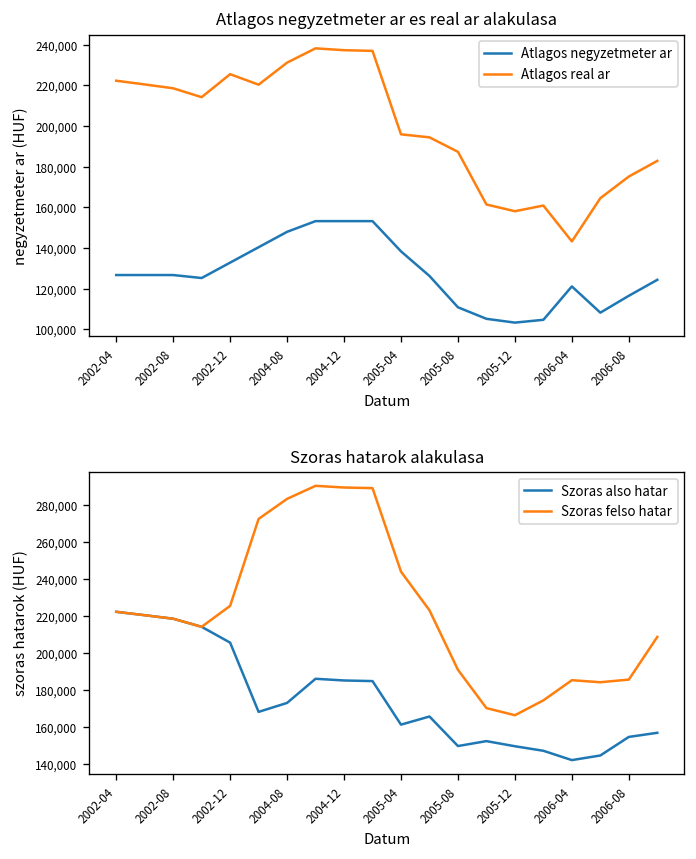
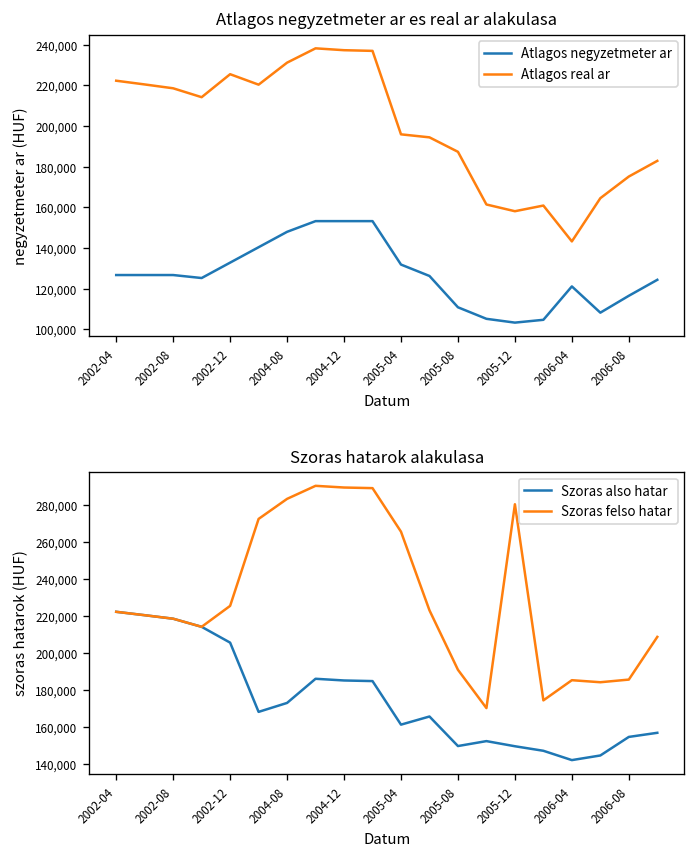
Atlagos negyzetmeter ar es real ar alakulasa, Atlagos negyzetmeter ar, 2005-04: 138,000 -> 132,000
Szoras hatarok alakulasa, Szoras felso hatar, 2005-04: 244,000 -> 265,000
Szoras hatarok alakulasa, Szoras felso hatar, 2005-12: 166,000 -> 280,000
